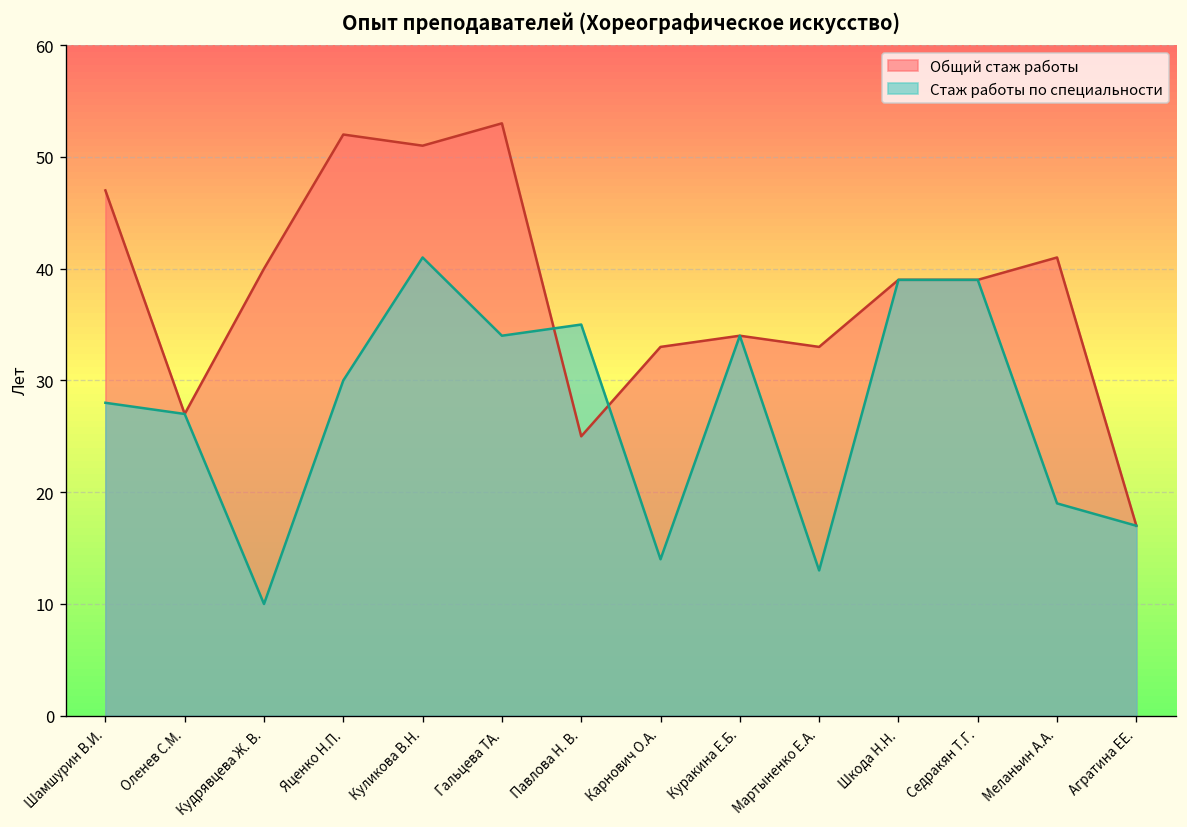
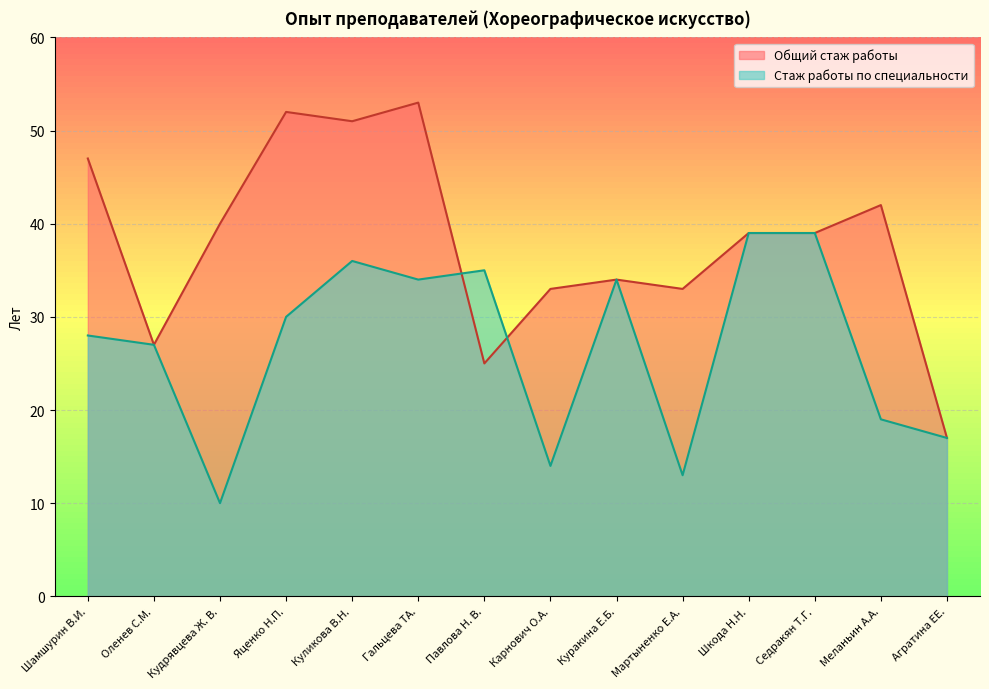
Стаж работы по специальности, Куликова В.Н.: 41 -> 36
Общий стаж работы, Меланьин А.А.: 41 -> 42
